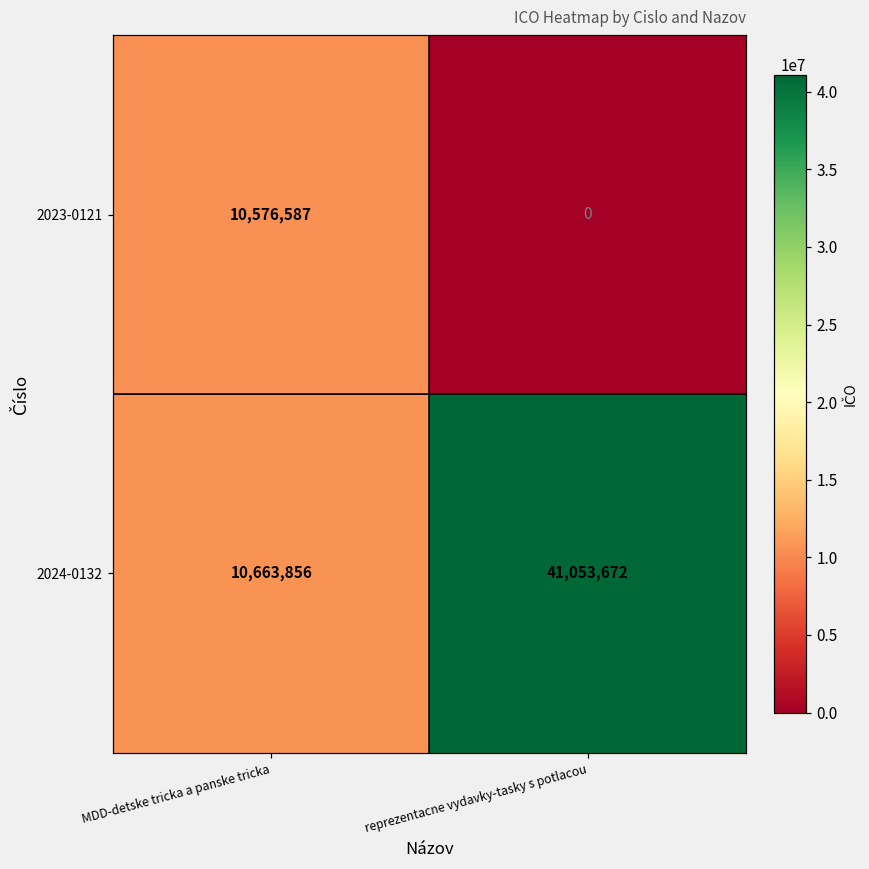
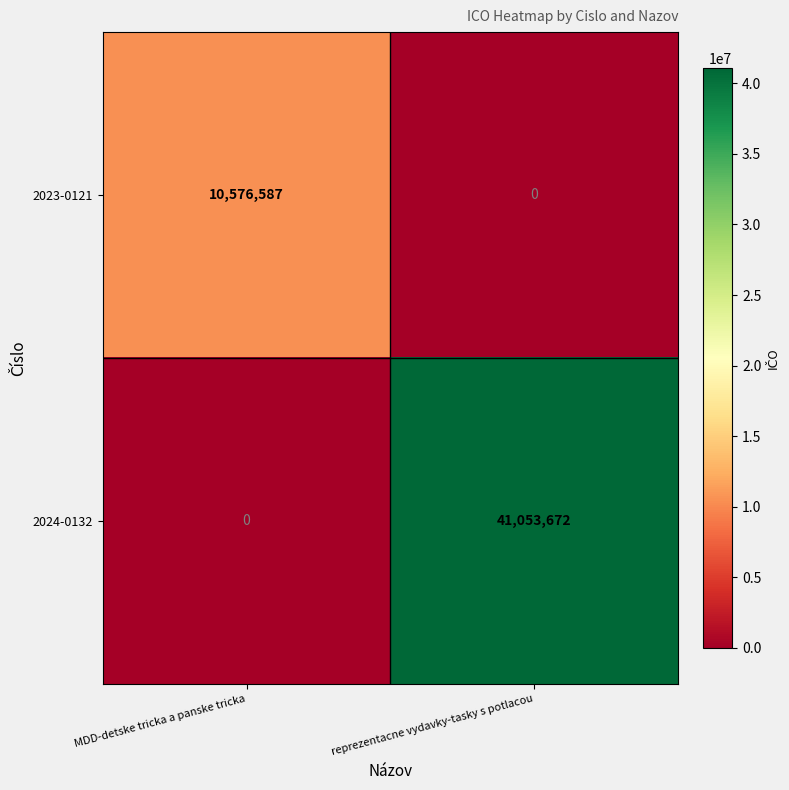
2024-0132, MDD-detske tricka a panske tricka: 10,663,856 -> 0
